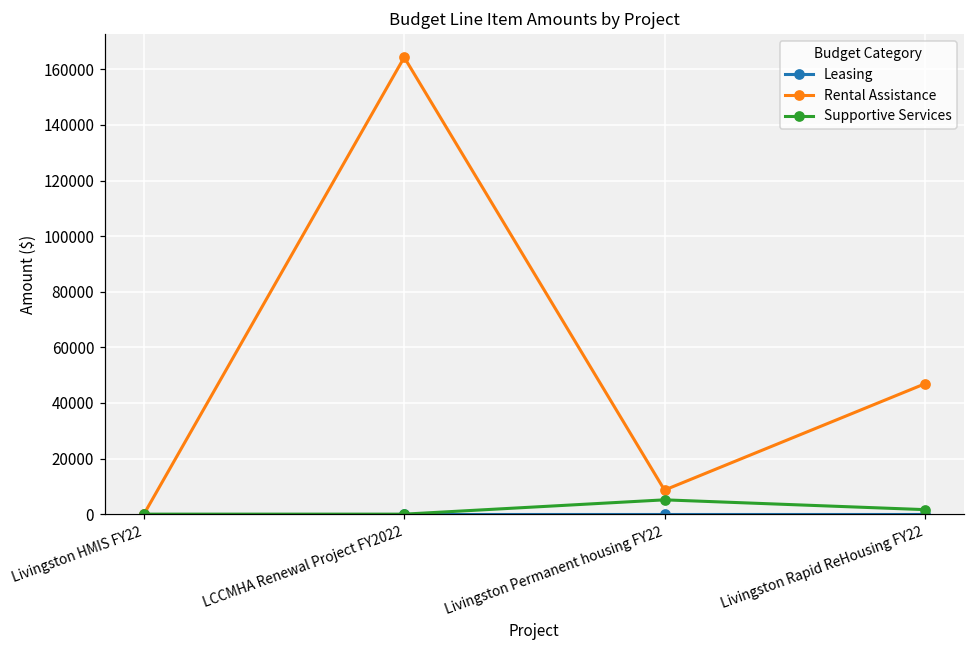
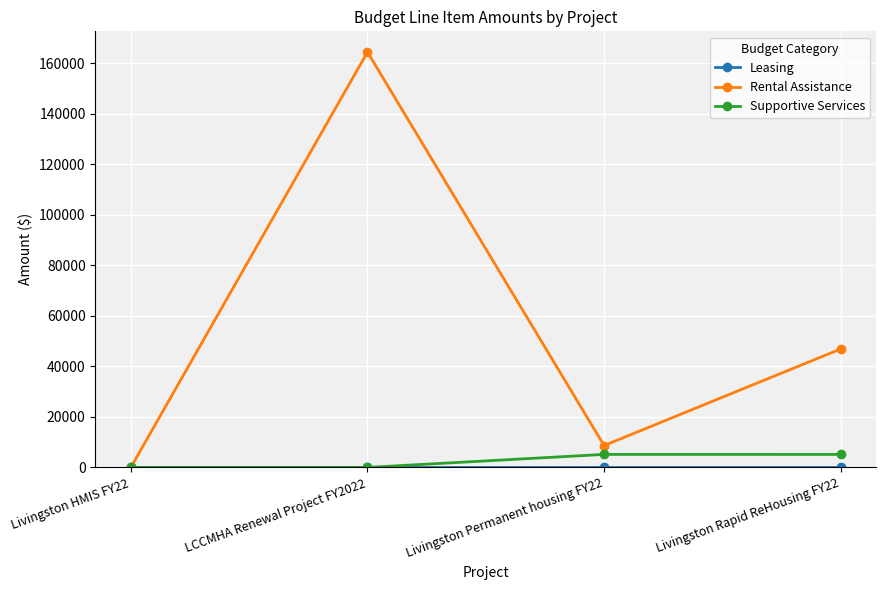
Supportive Services, Livingston Rapid ReHousing FY22: 2000 -> 5000
